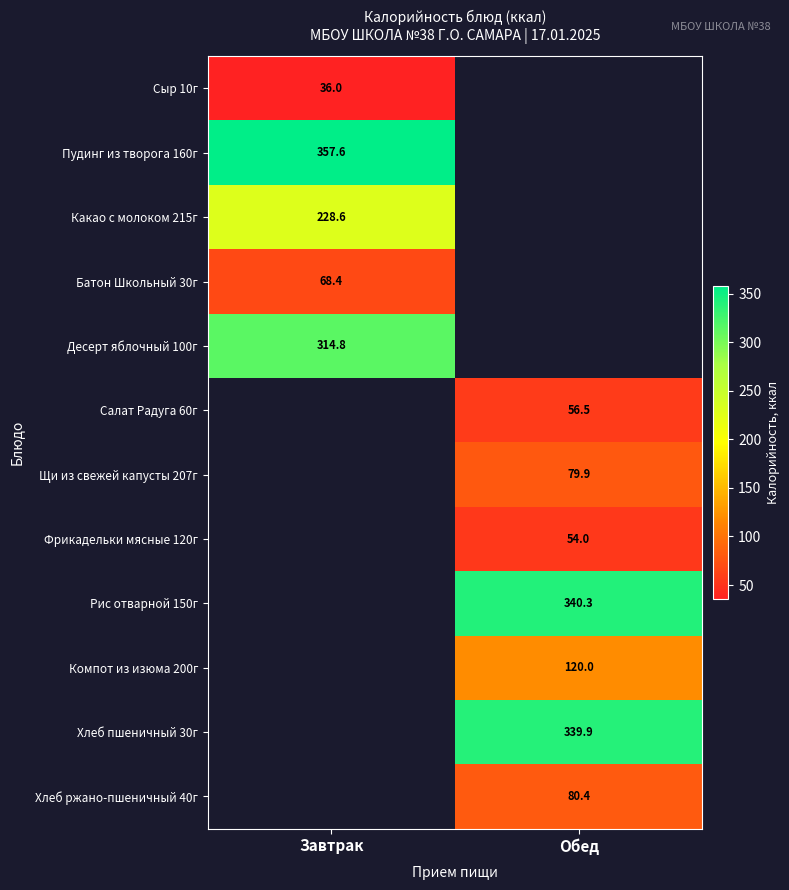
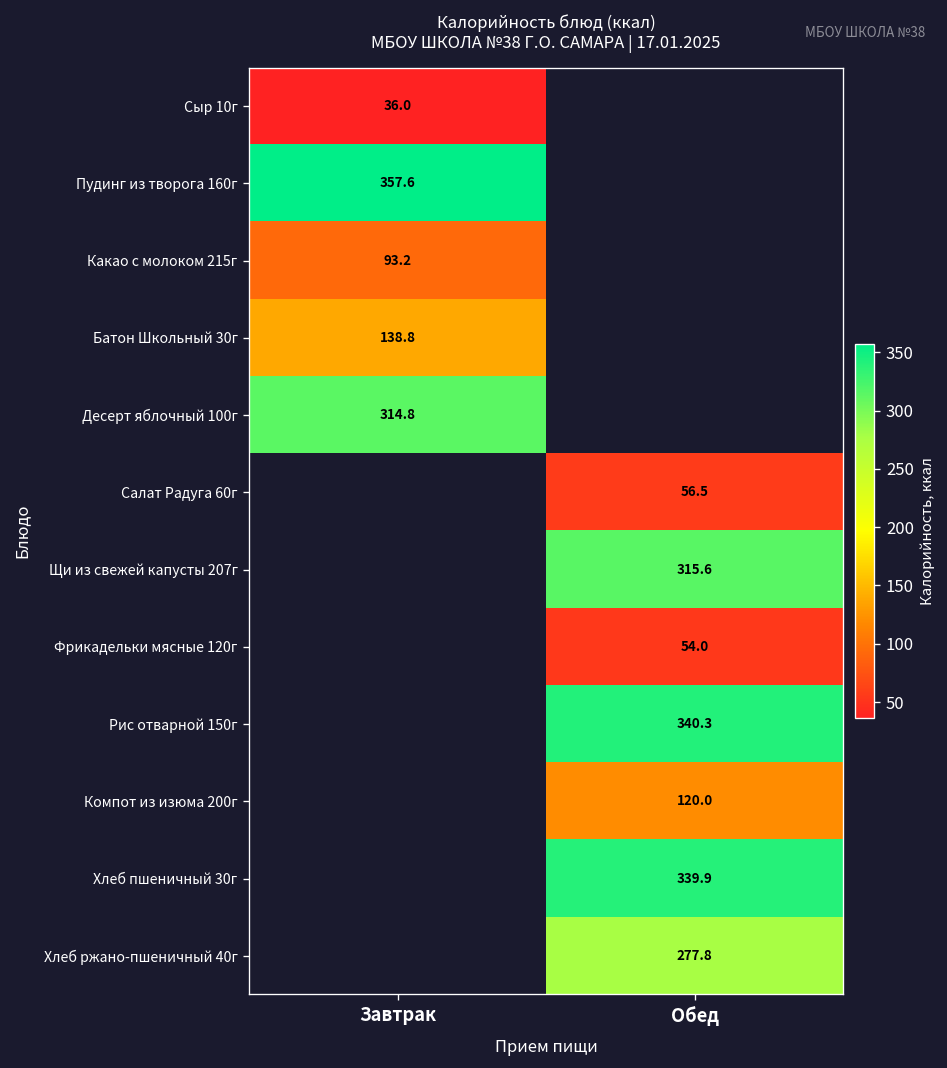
Какао с молоком 215г, Завтрак: 228.6 -> 93.2
Батон Школьный 30г, Завтрак: 68.4 -> 138.8
Щи из свежей капусты 207г, Обед: 79.9 -> 315.6
Хлеб ржано-пшеничный 40г, Обед: 80.4 -> 277.8
